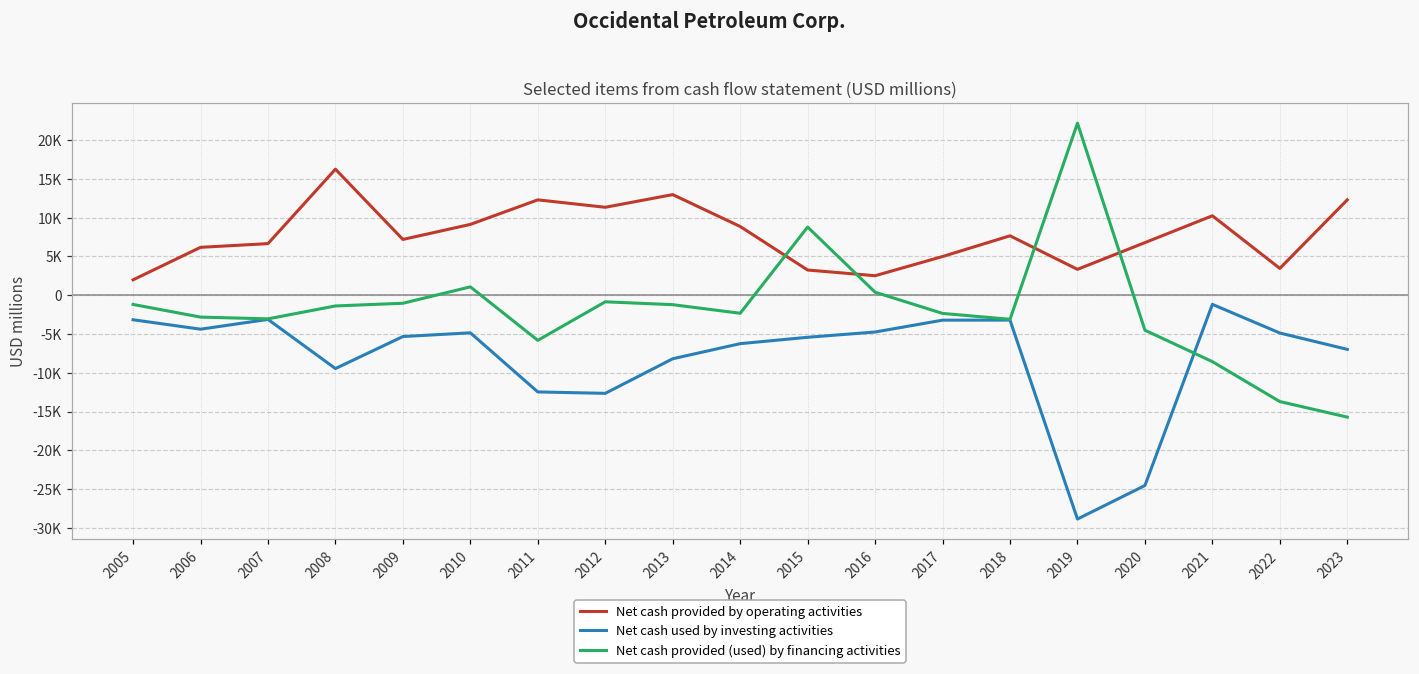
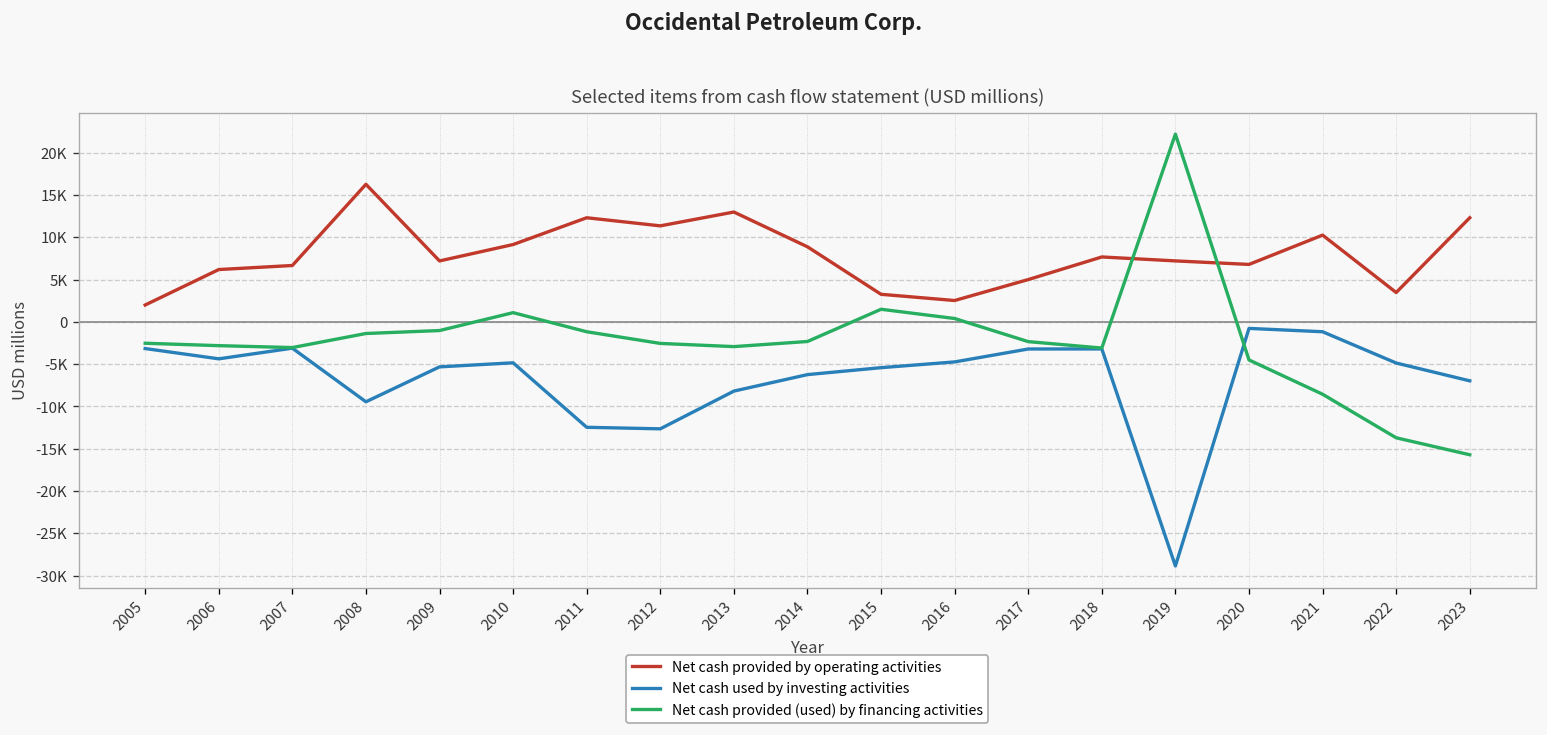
Net cash provided (used) by financing activities, 2005: -1000 -> -3000
Net cash provided (used) by financing activities, 2011: -6000 -> -1000
Net cash provided (used) by financing activities, 2012: -1000 -> -3000
Net cash provided (used) by financing activities, 2013: -1000 -> -3000
Net cash provided (used) by financing activities, 2015: 9000 -> 1000
Net cash provided by operating activities, 2019: 3000 -> 7000
Net cash used by investing activities, 2020: -25000 -> -1000
